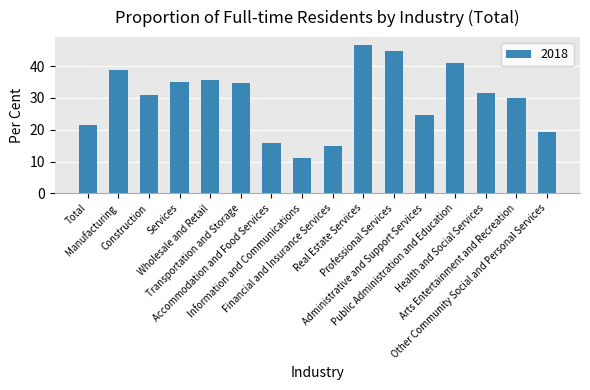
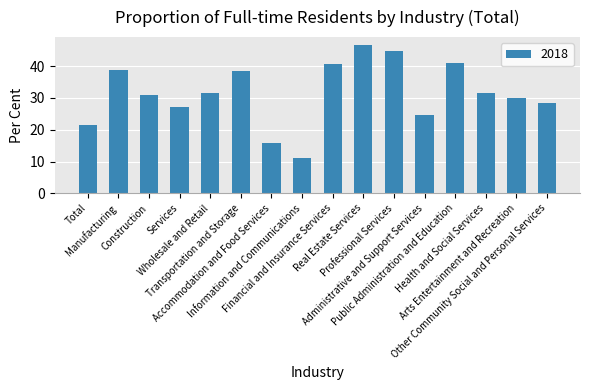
Services: 35 -> 27
Wholesale and Retail: 36 -> 32
Transportation and Storage: 35 -> 39
Financial and Insurance Services: 15 -> 41
Other Community Social and Personal Services: 19 -> 29
